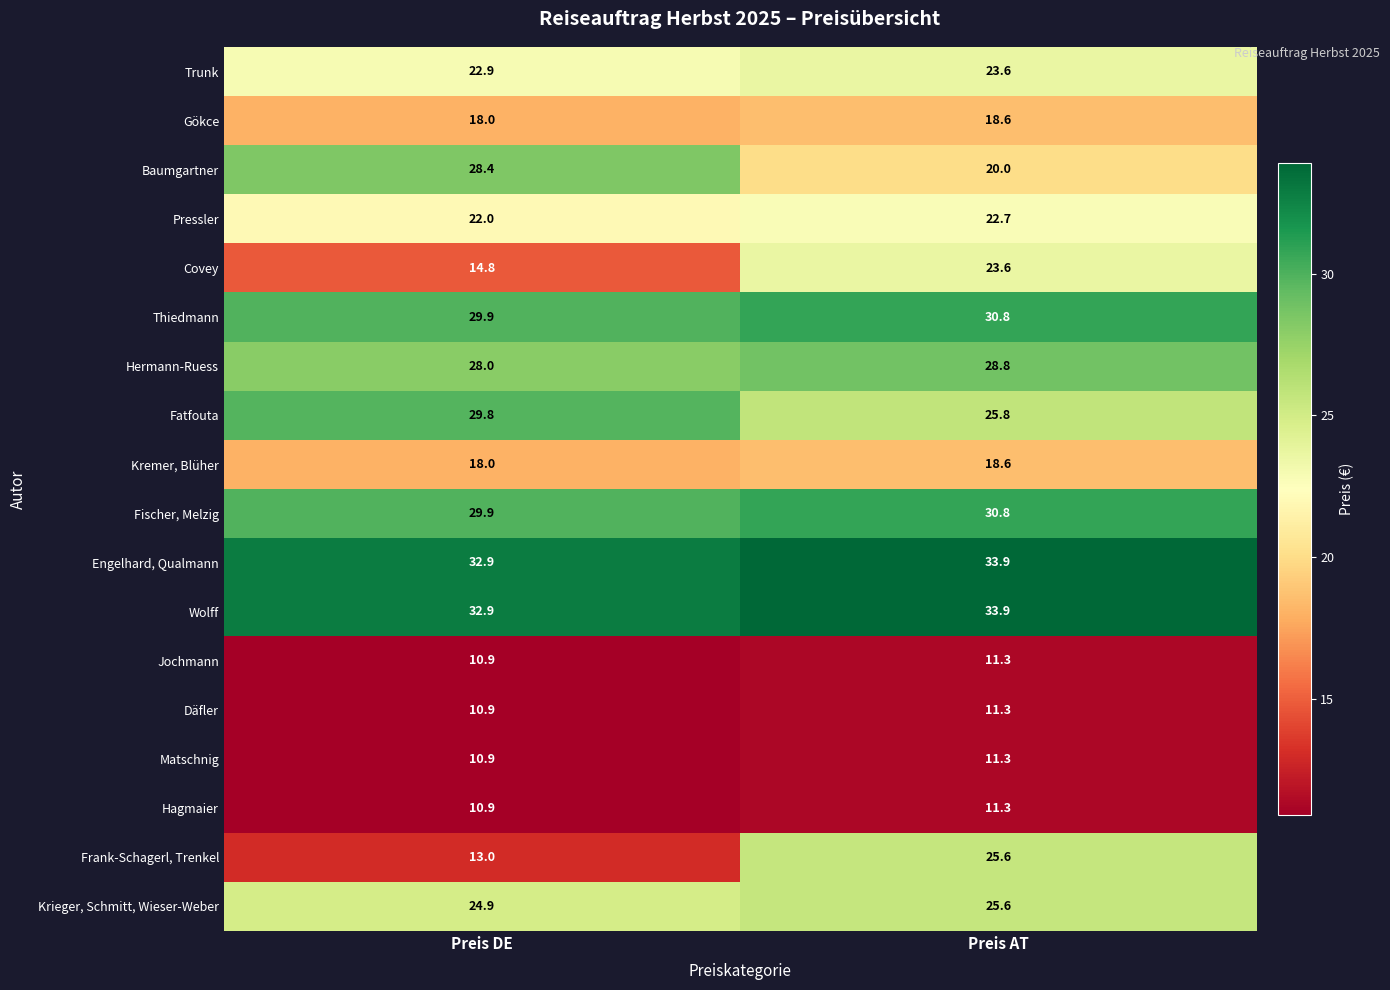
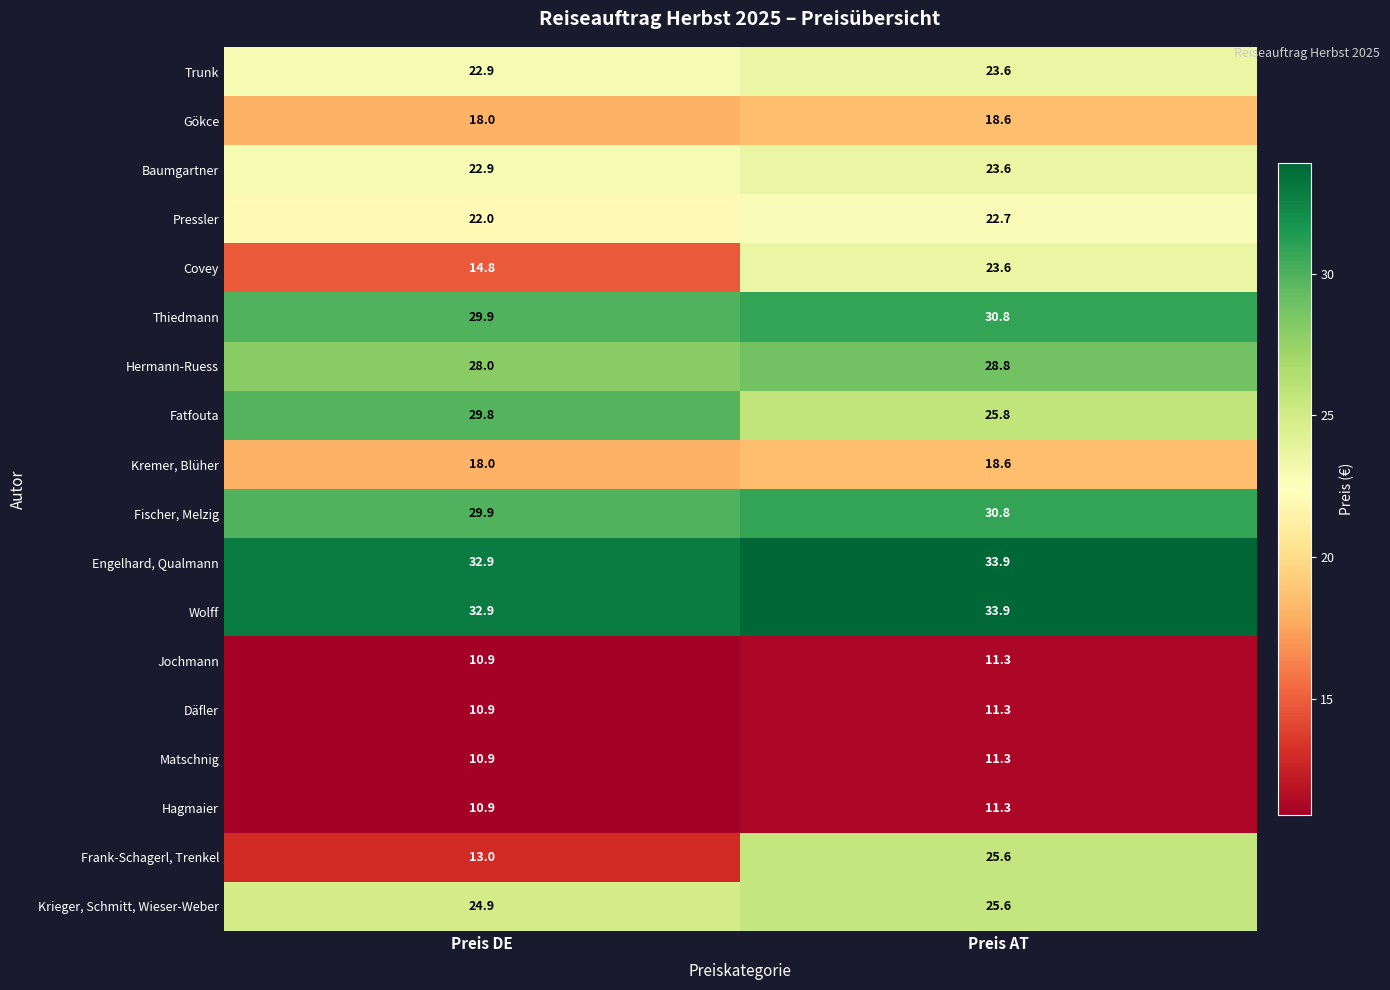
Baumgartner, Preis DE: 28.4 -> 22.9
Baumgartner, Preis AT: 20.0 -> 23.6
